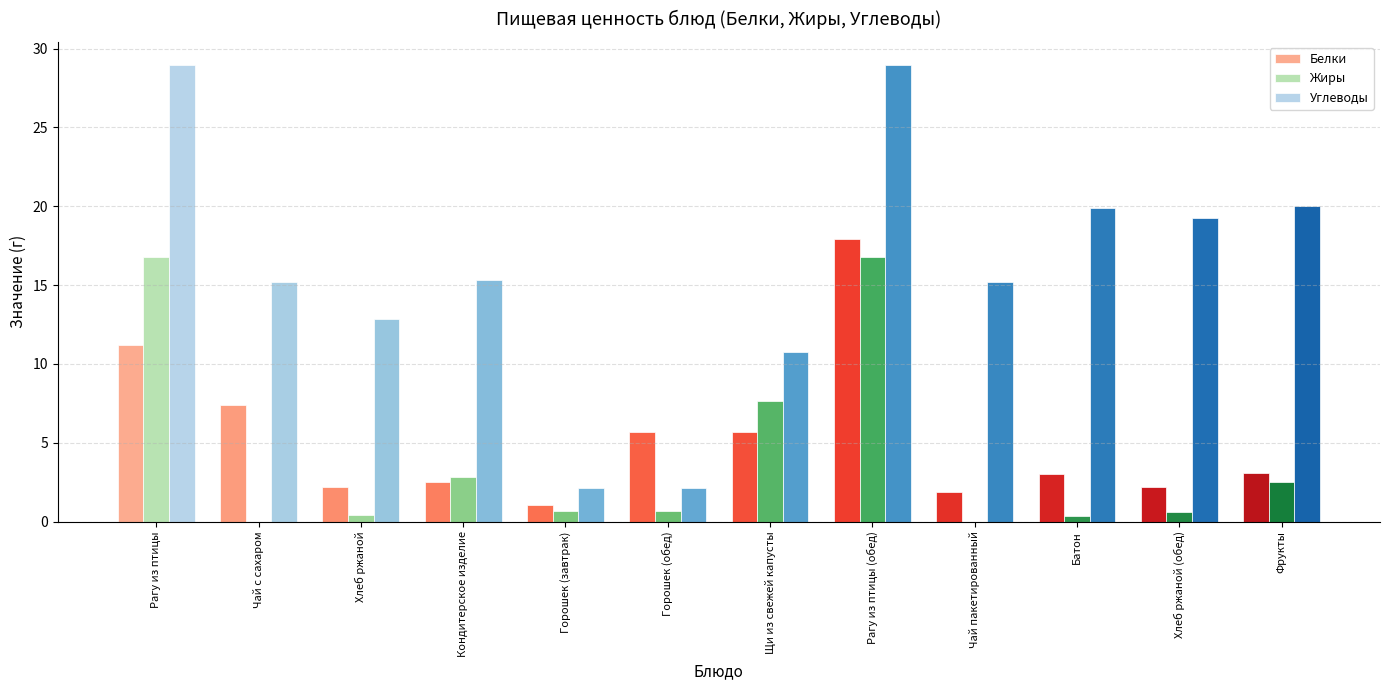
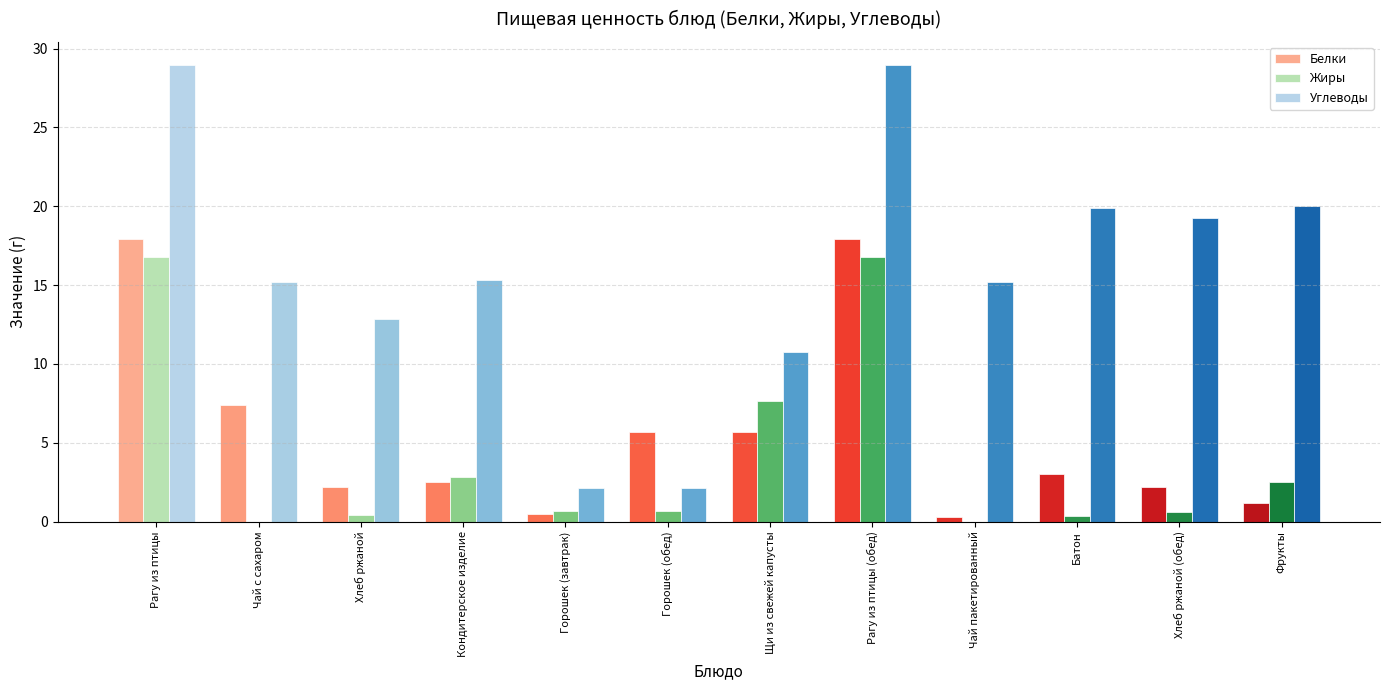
Белки, Рагу из птицы: 11.2 -> 17.9
Белки, Горошек (завтрак): 1.0 -> 0.5
Белки, Чай пакетированный: 1.9 -> 0.3
Белки, Фрукты: 3.1 -> 1.2
